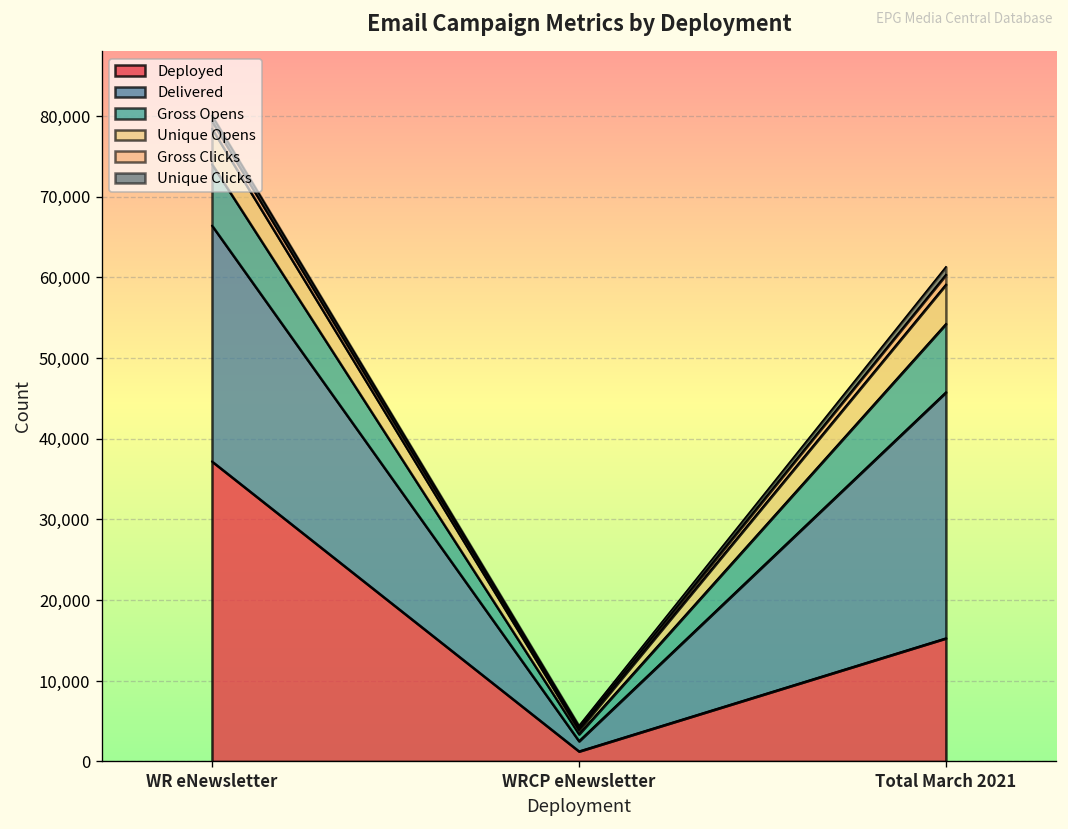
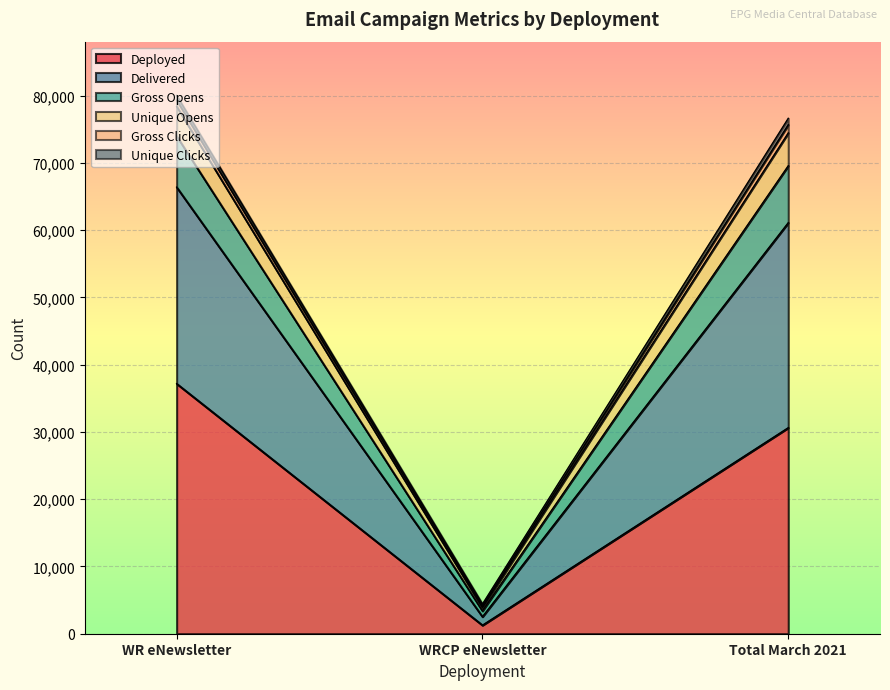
Deployed, Total March 2021: 15,000 -> 31,000
